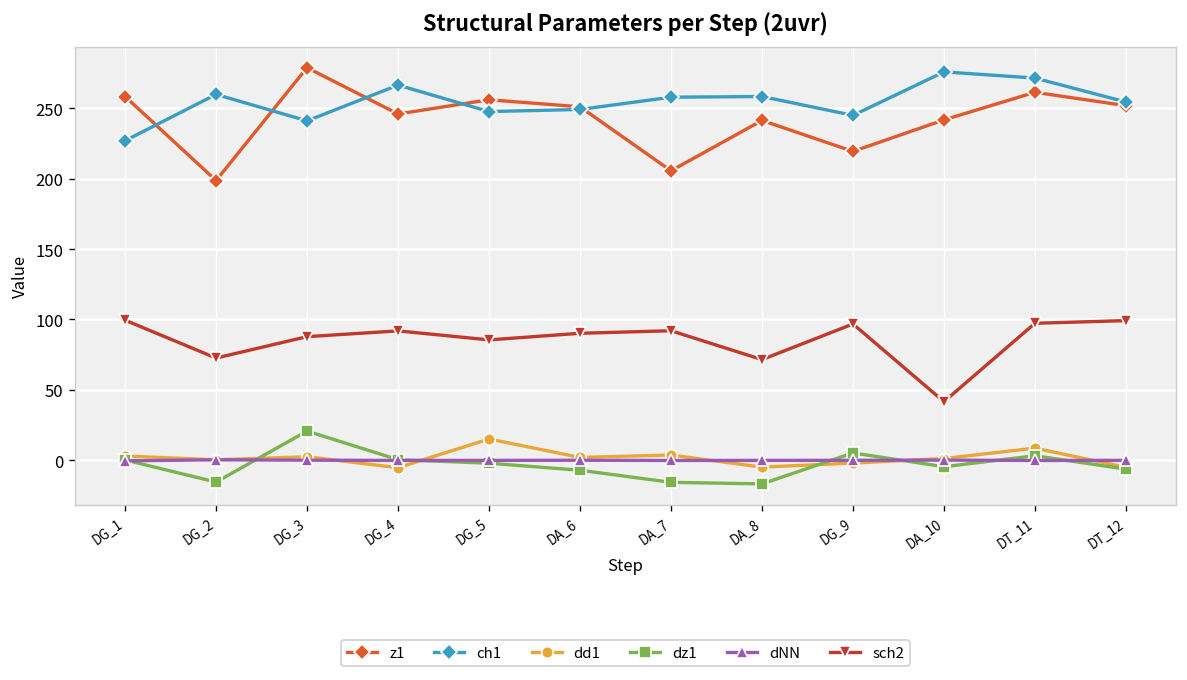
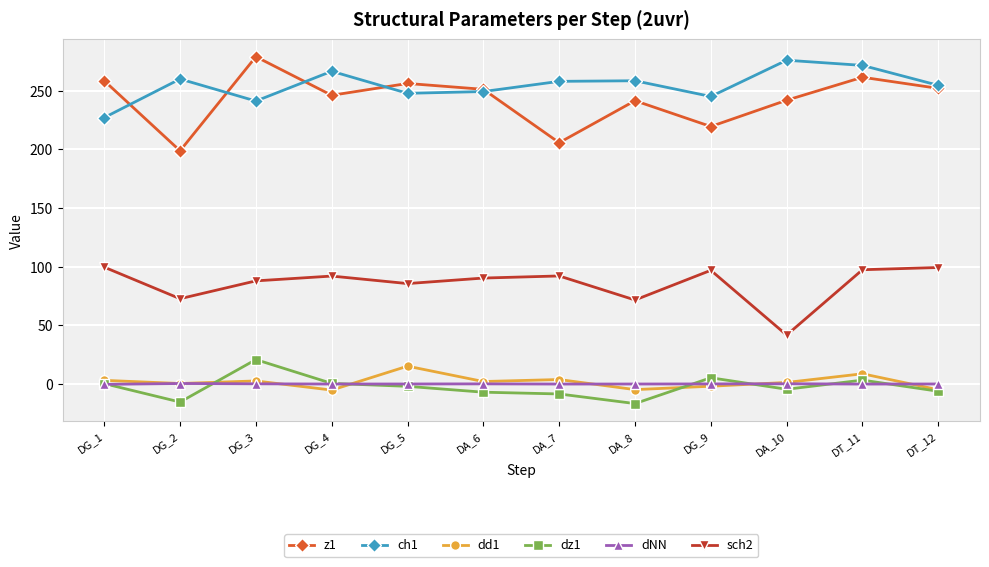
dz1, DA_7: -16 -> -9
